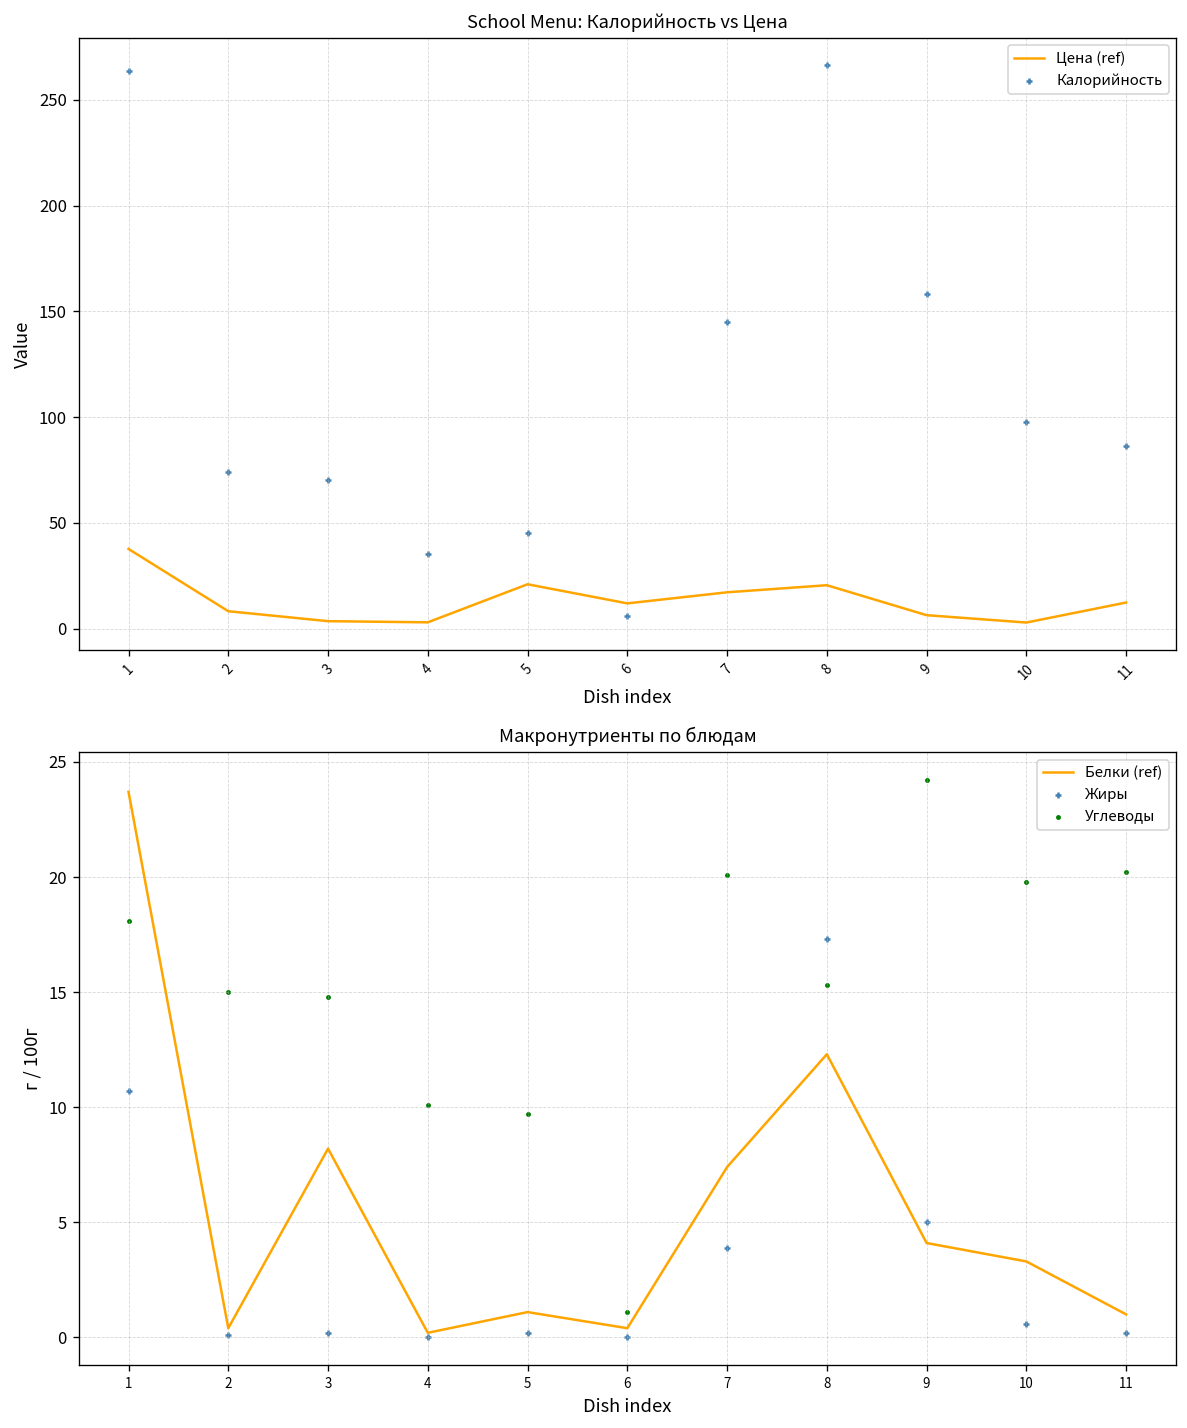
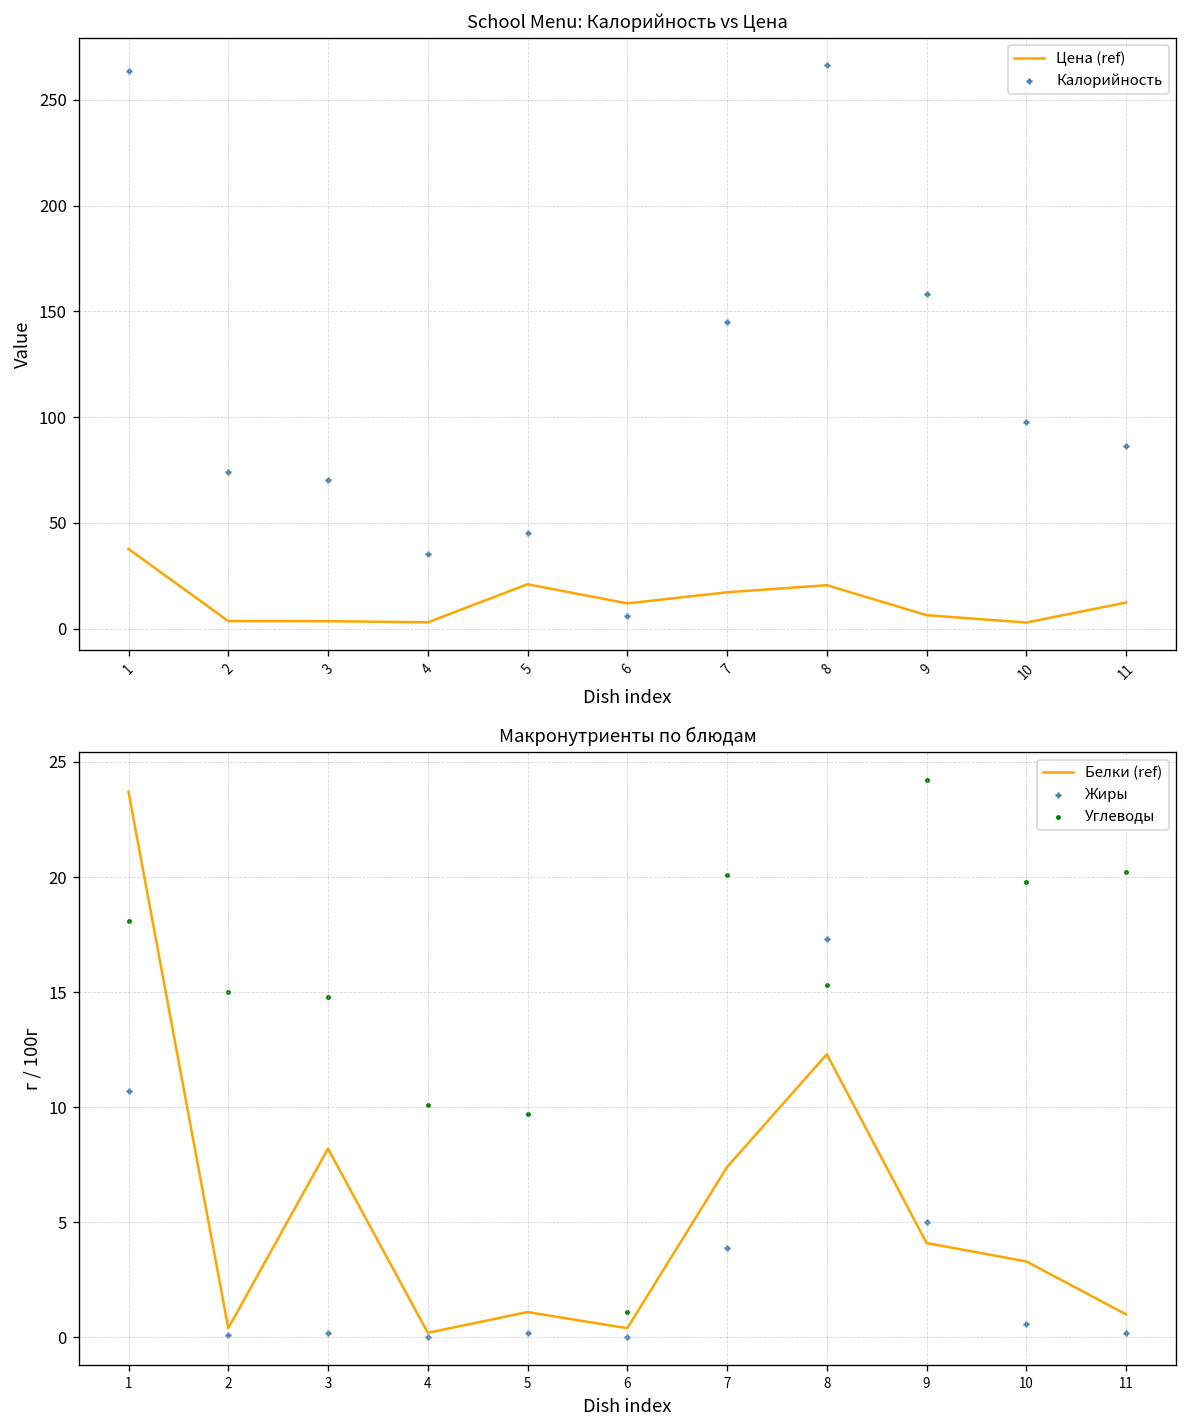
School Menu: Калорийность vs Цена, Цена (ref), 2: 8 -> 4
